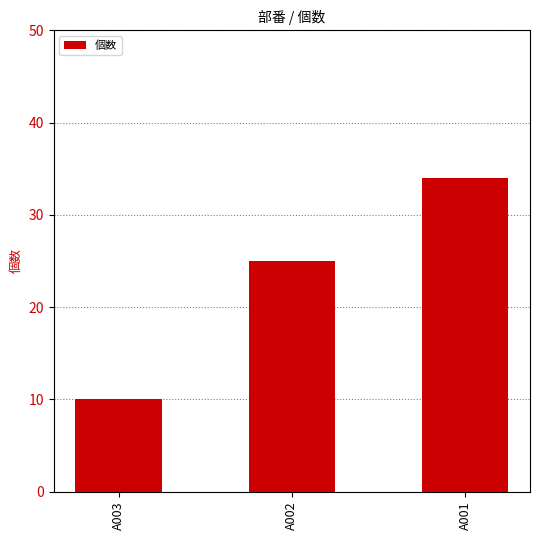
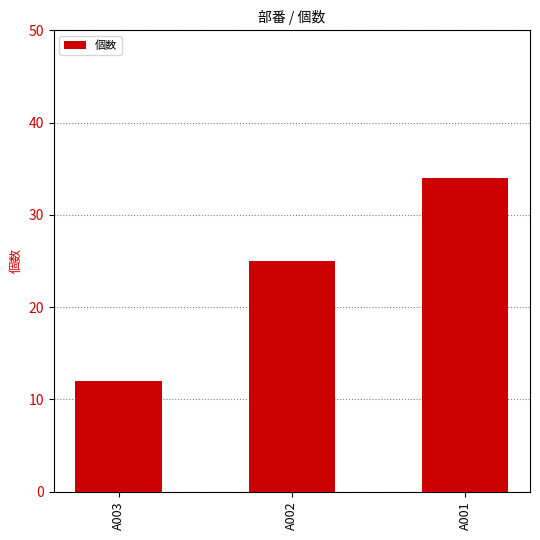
A003: 10 -> 12
